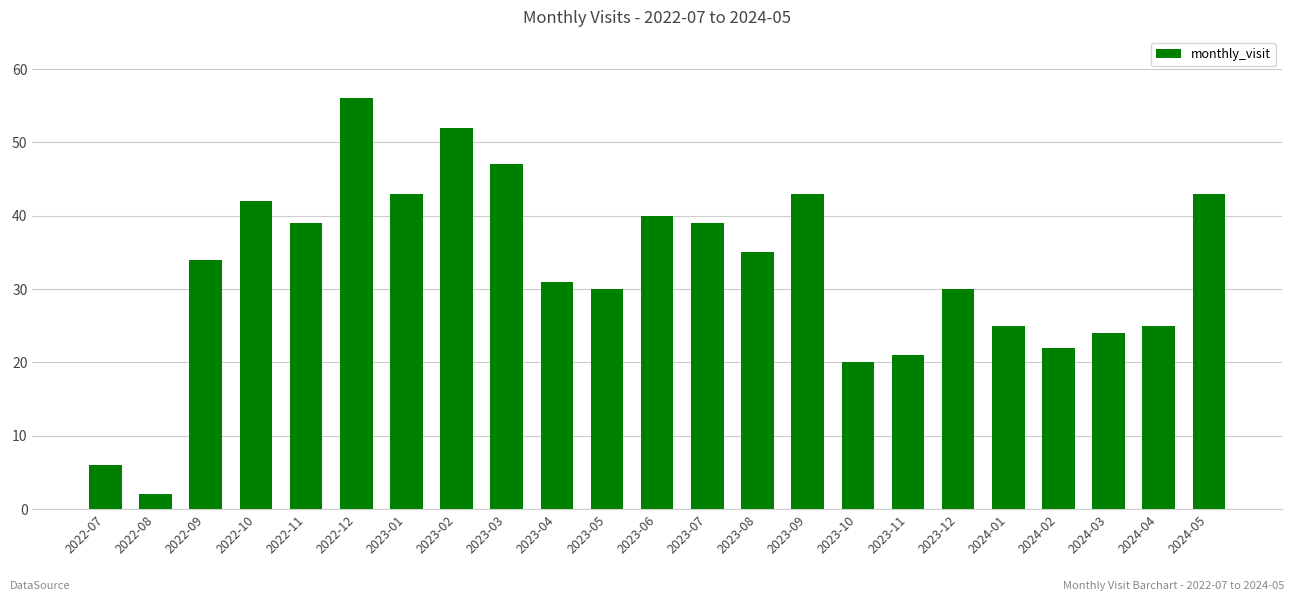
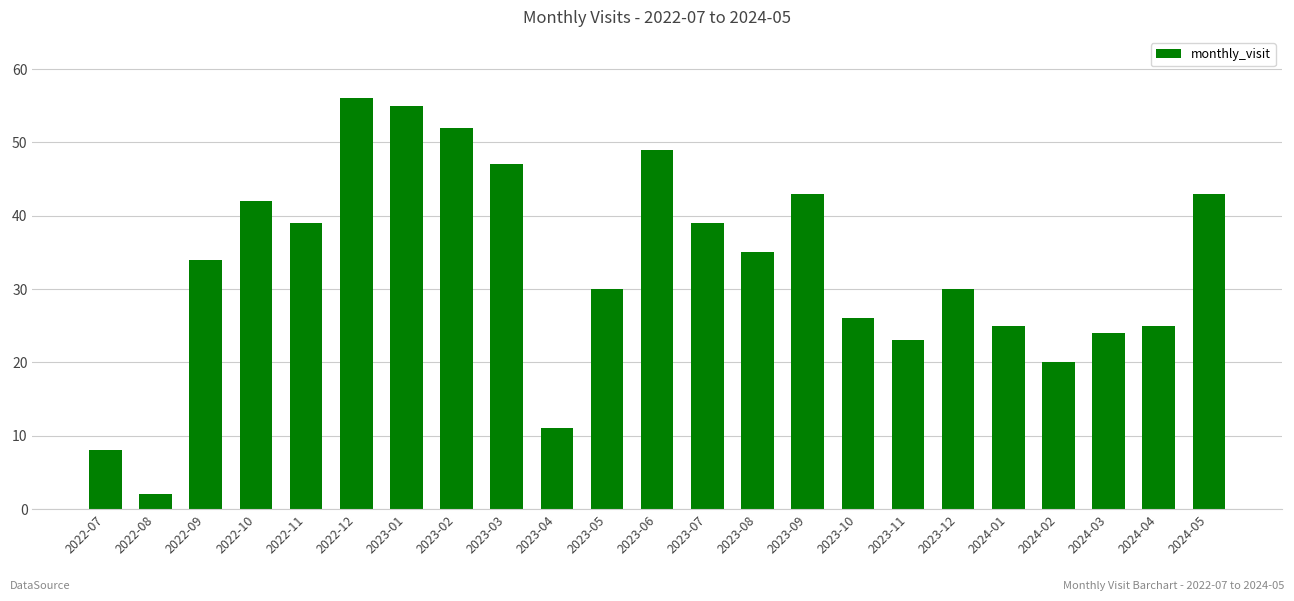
2022-07: 6 -> 8
2023-01: 43 -> 55
2023-04: 31 -> 11
2023-06: 40 -> 49
2023-10: 20 -> 26
2023-11: 21 -> 23
2024-02: 22 -> 20
